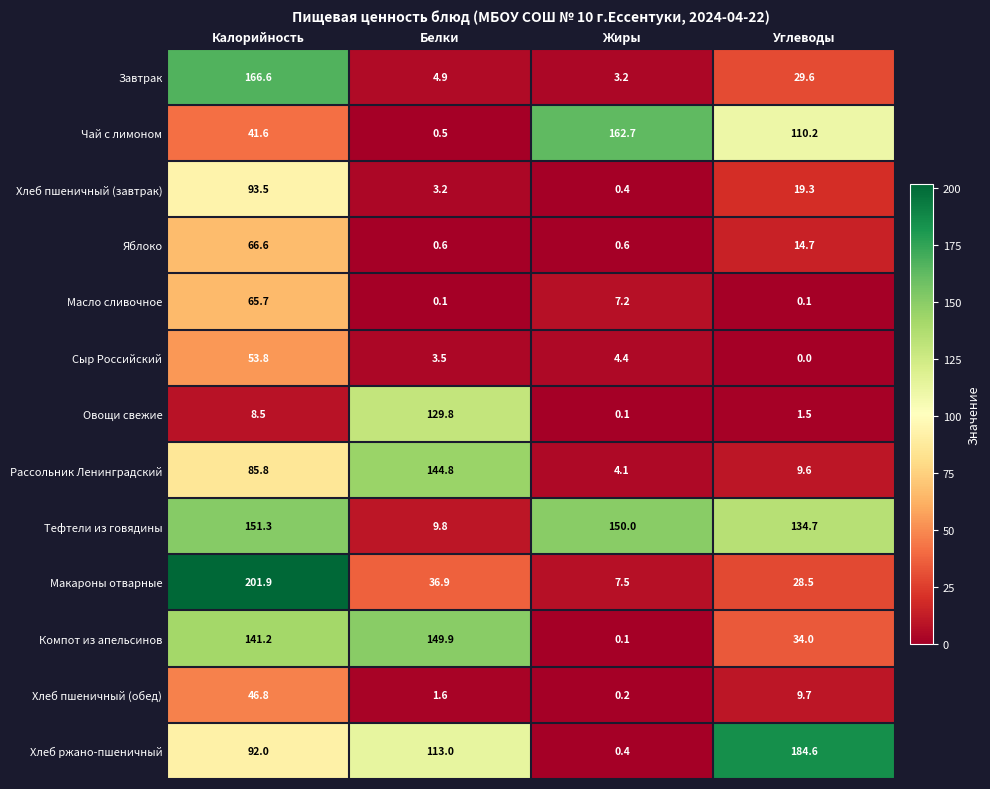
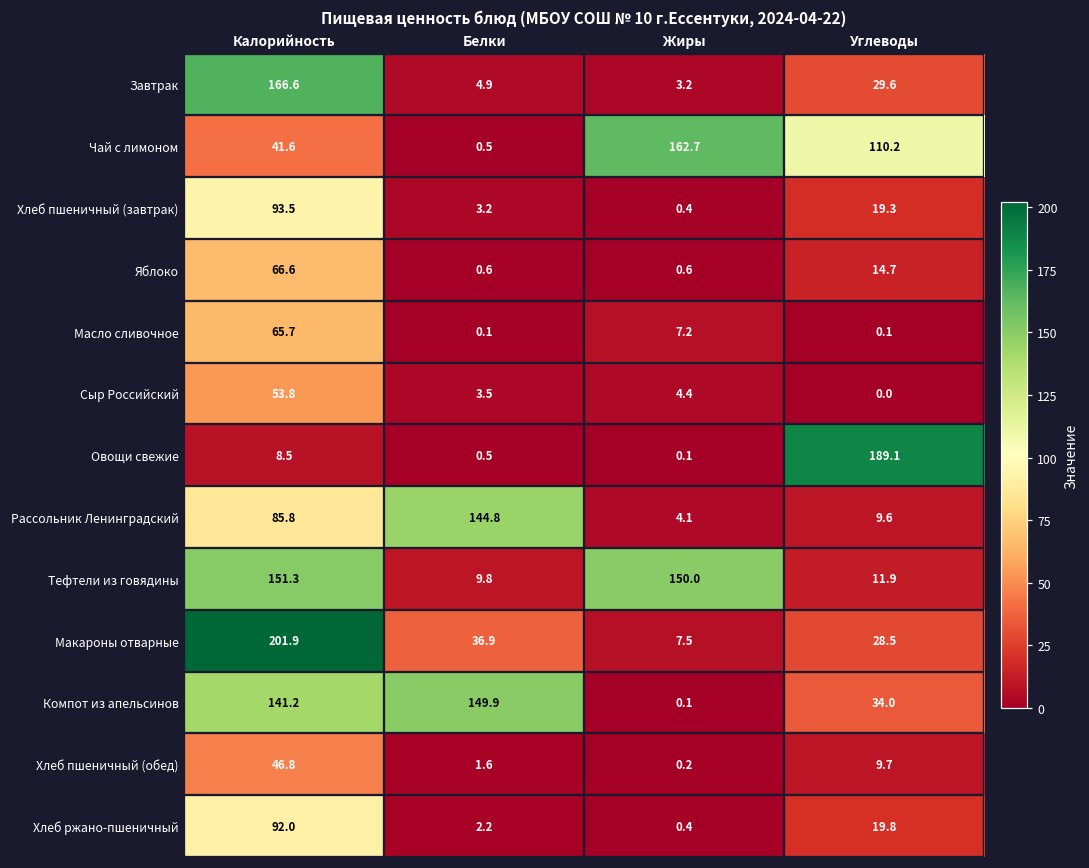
Овощи свежие, Белки: 129.8 -> 0.5
Овощи свежие, Углеводы: 1.5 -> 189.1
Тефтели из говядины, Углеводы: 134.7 -> 11.9
Хлеб ржано-пшеничный, Белки: 113.0 -> 2.2
Хлеб ржано-пшеничный, Углеводы: 184.6 -> 19.8
